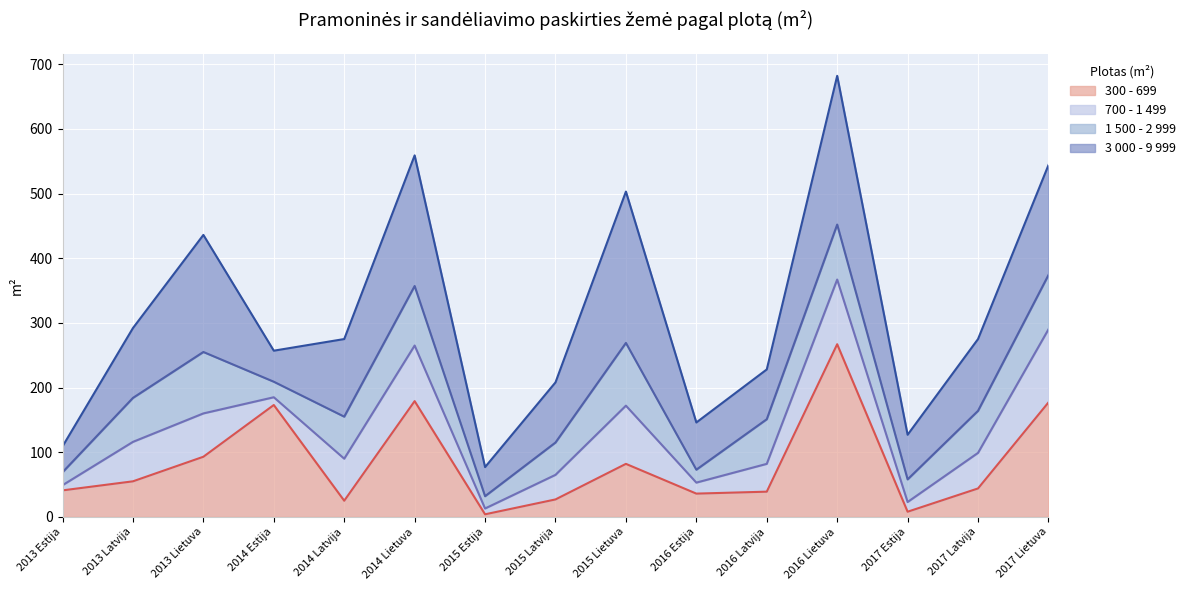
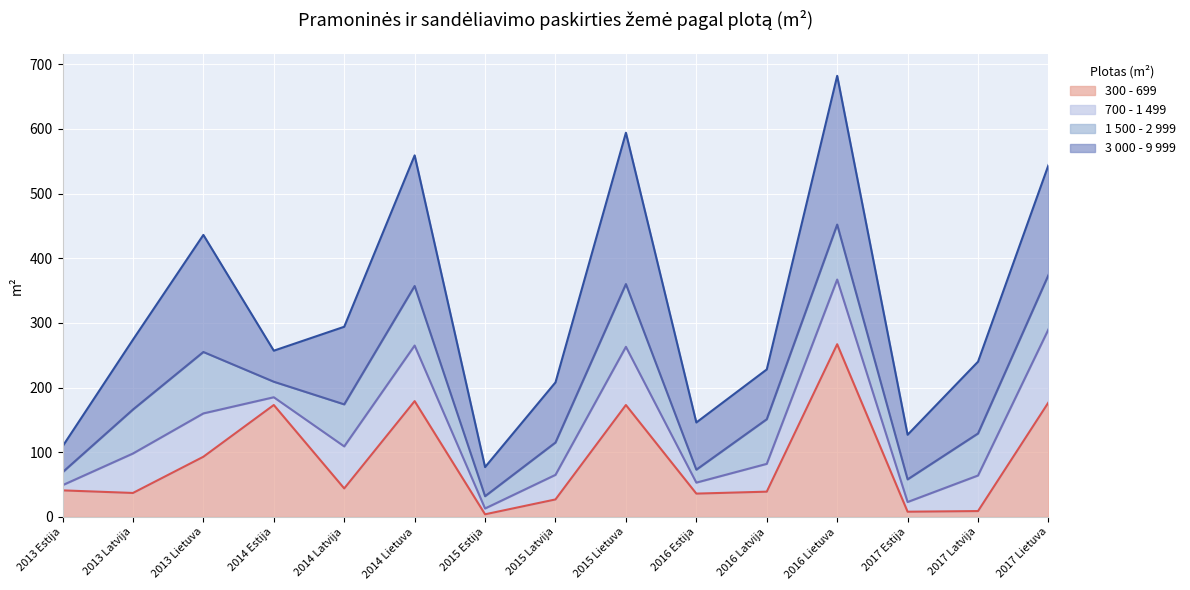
300 - 699, 2013 Latvija: 60 -> 40
300 - 699, 2014 Latvija: 30 -> 40
300 - 699, 2015 Lietuva: 80 -> 170
300 - 699, 2017 Latvija: 40 -> 10
